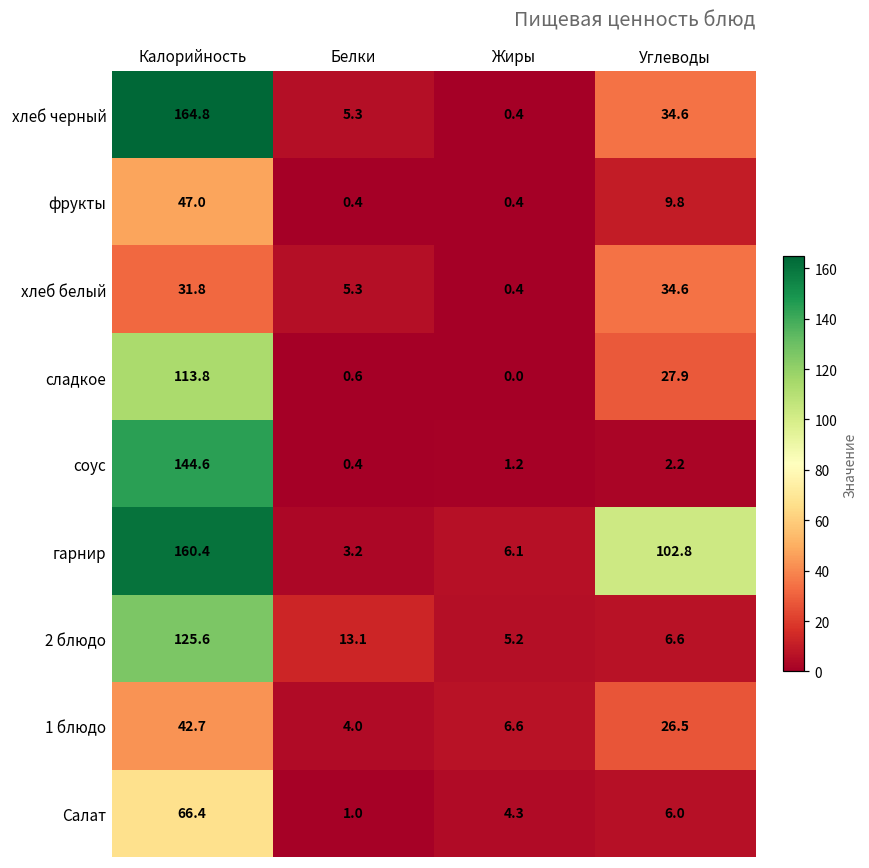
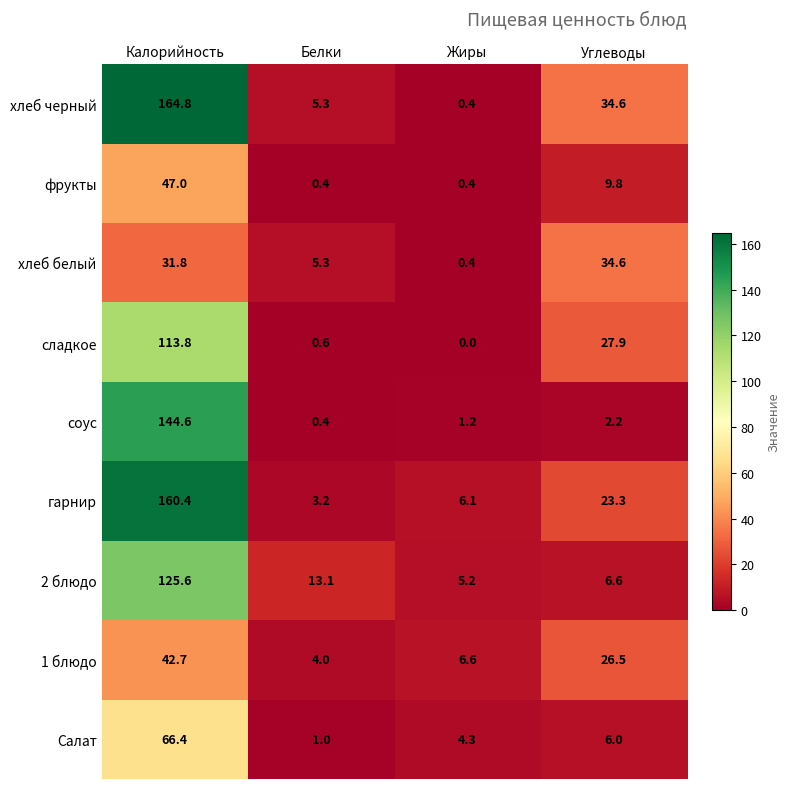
гарнир, Углеводы: 102.8 -> 23.3
